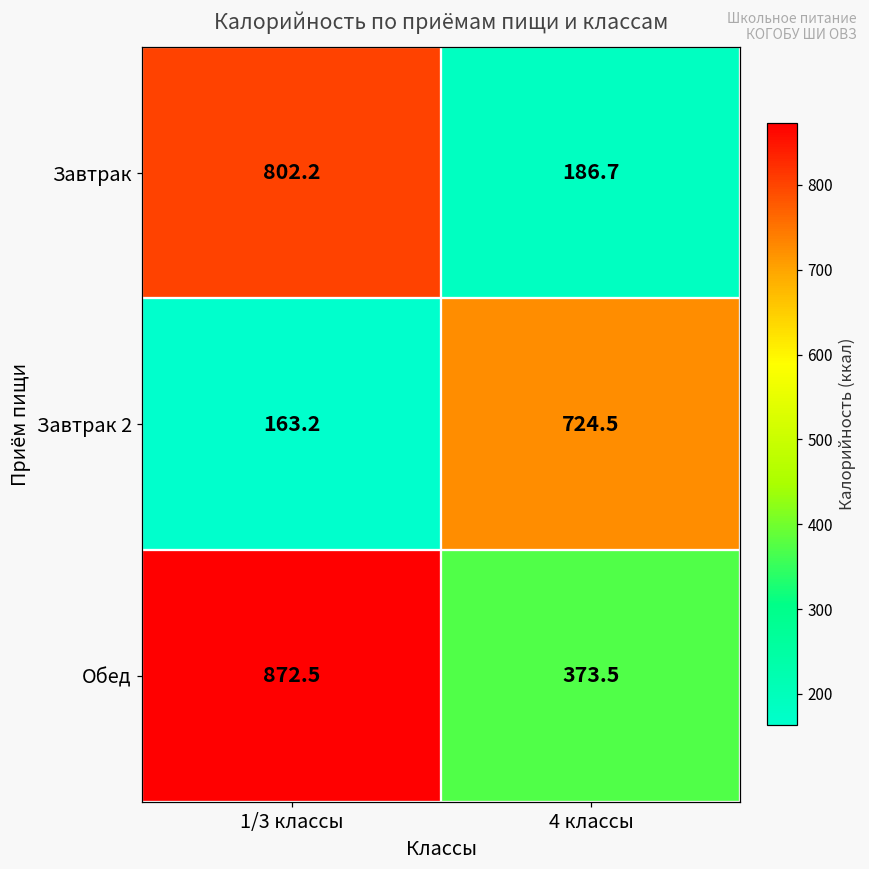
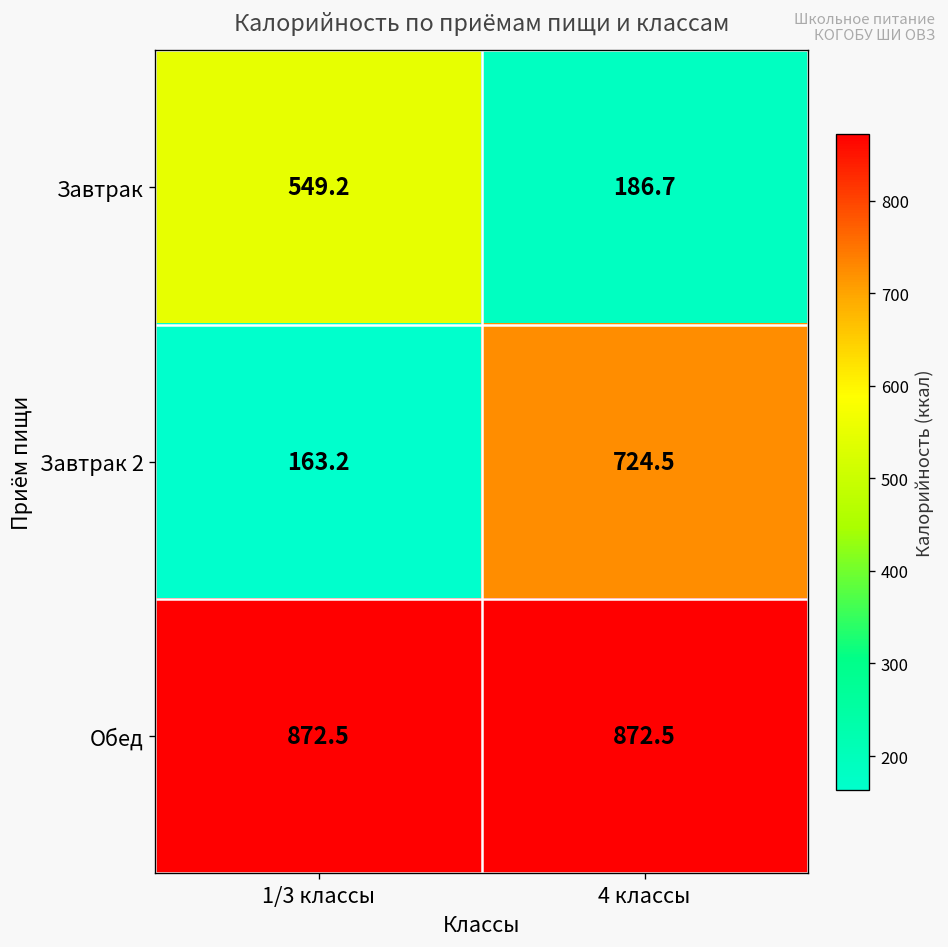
Завтрак, 1/3 классы: 802.2 -> 549.2
Обед, 4 классы: 373.5 -> 872.5
